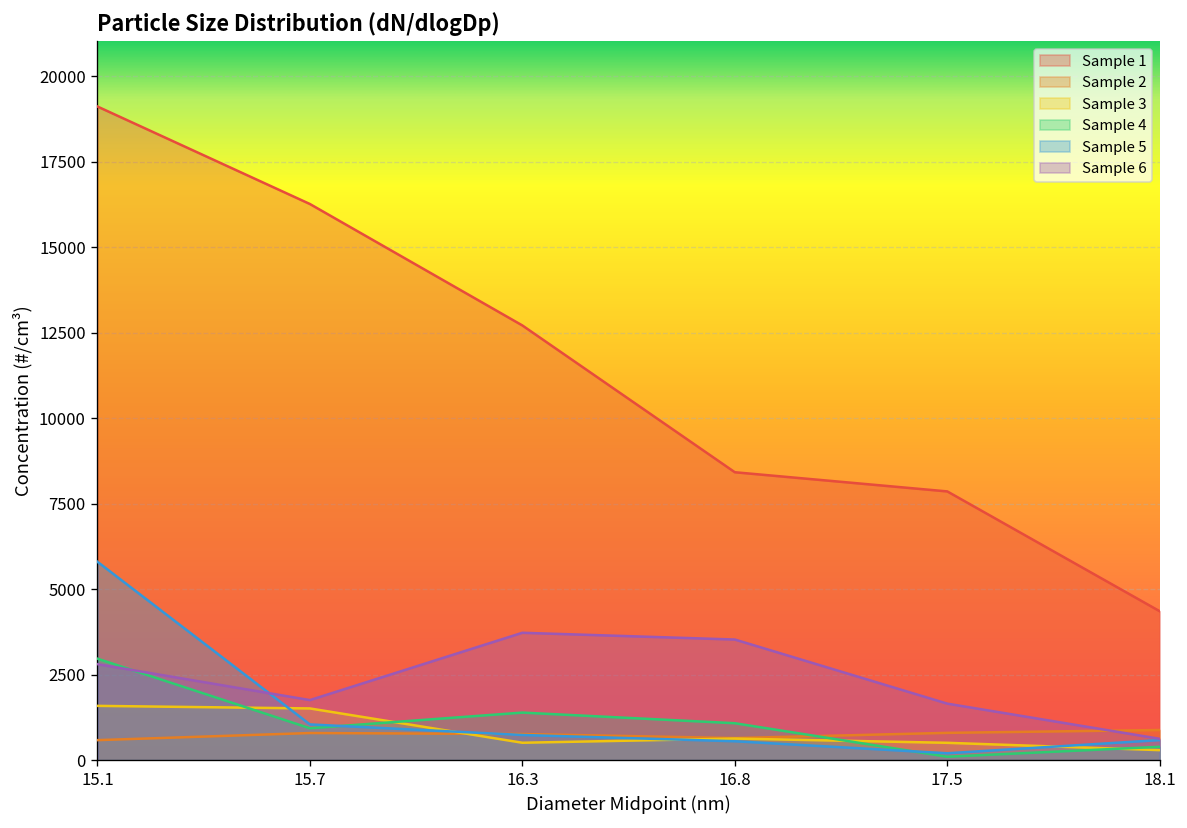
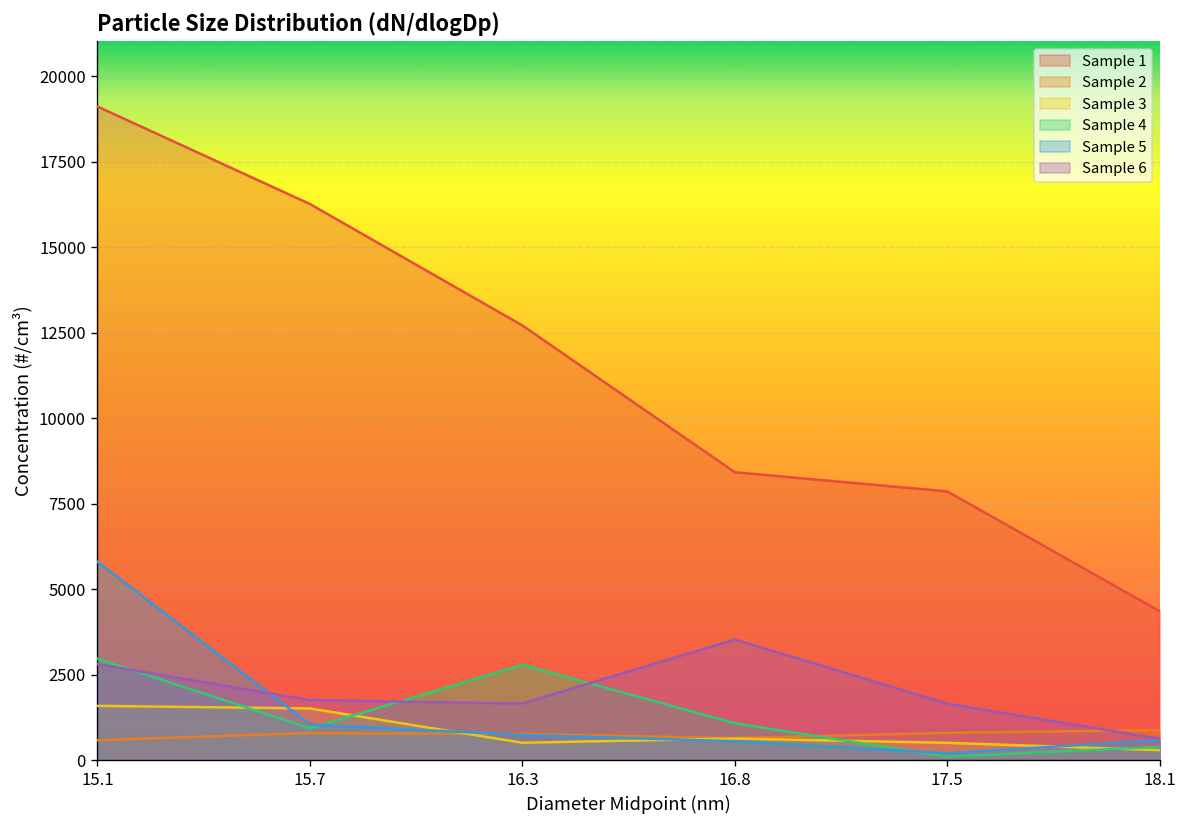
Sample 4, 16.3: 1400 -> 2800
Sample 6, 16.3: 3700 -> 1700
